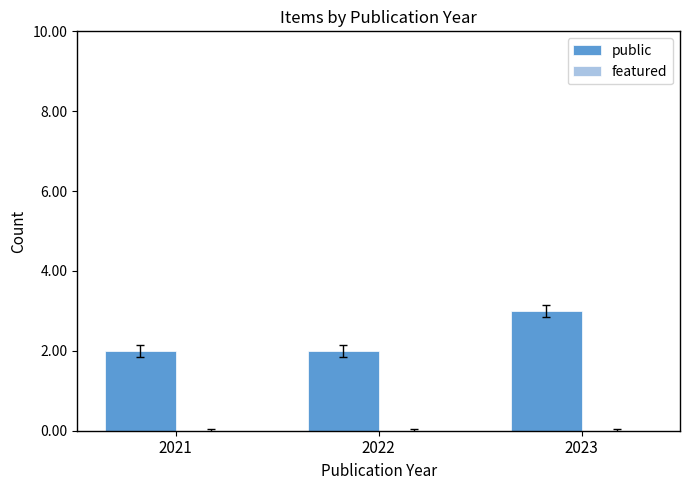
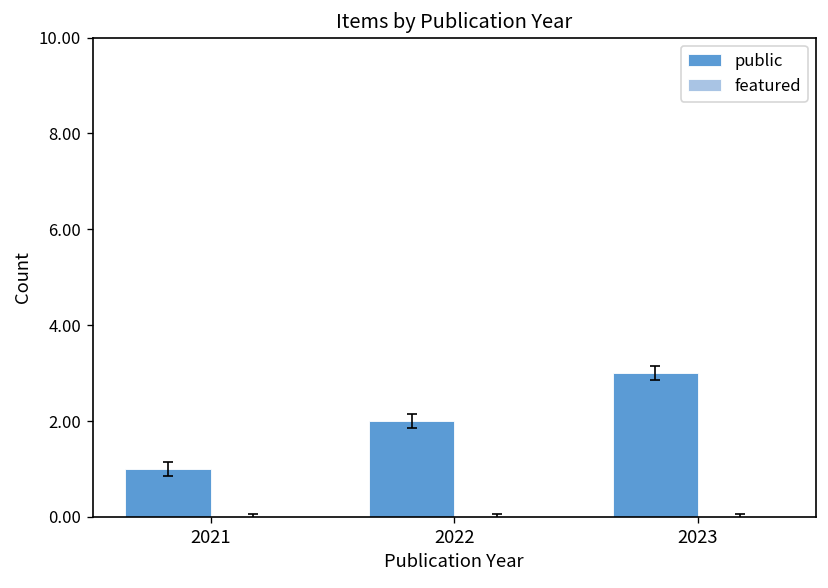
public, 2021: 2 -> 1
